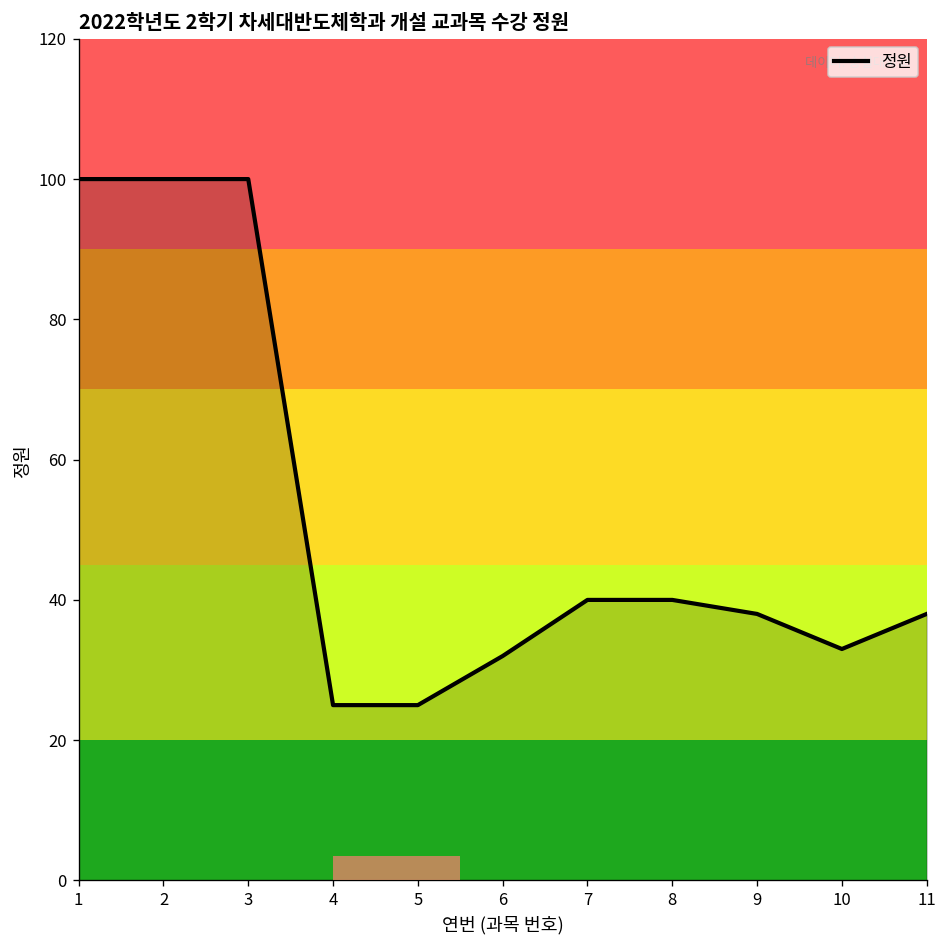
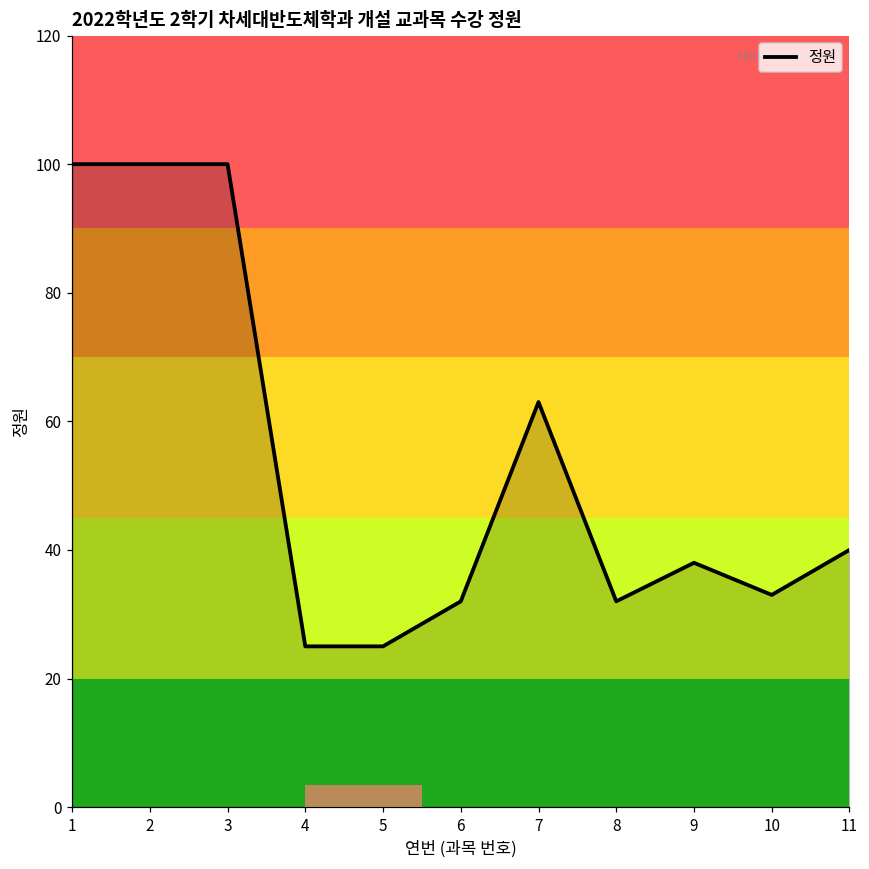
7: 40 -> 63
8: 40 -> 32
11: 38 -> 40
